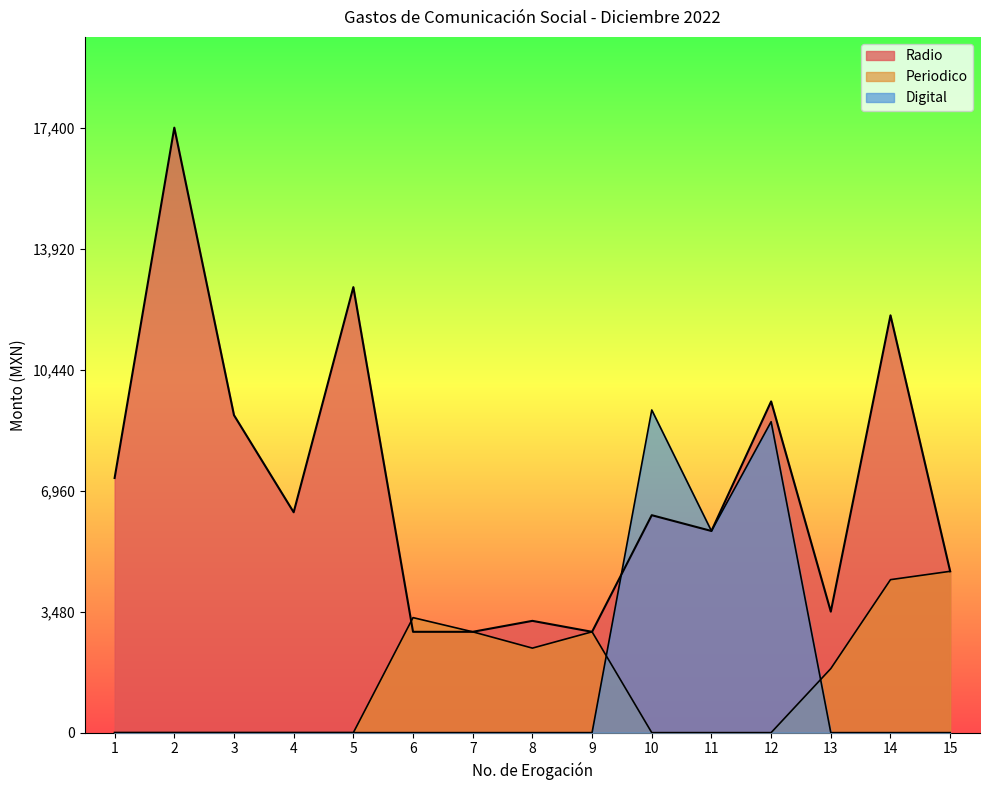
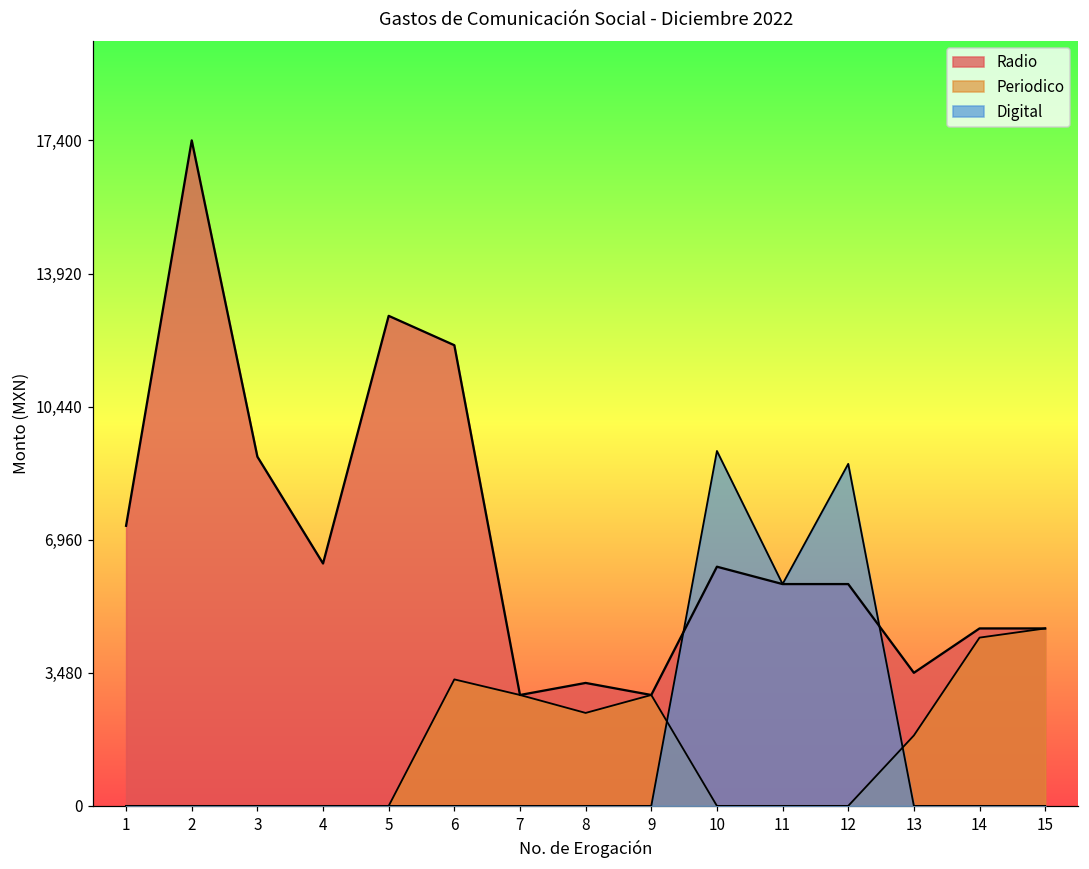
Radio, 6: 2,900 -> 12,000
Radio, 12: 9,500 -> 5,800
Radio, 14: 12,000 -> 4,600
